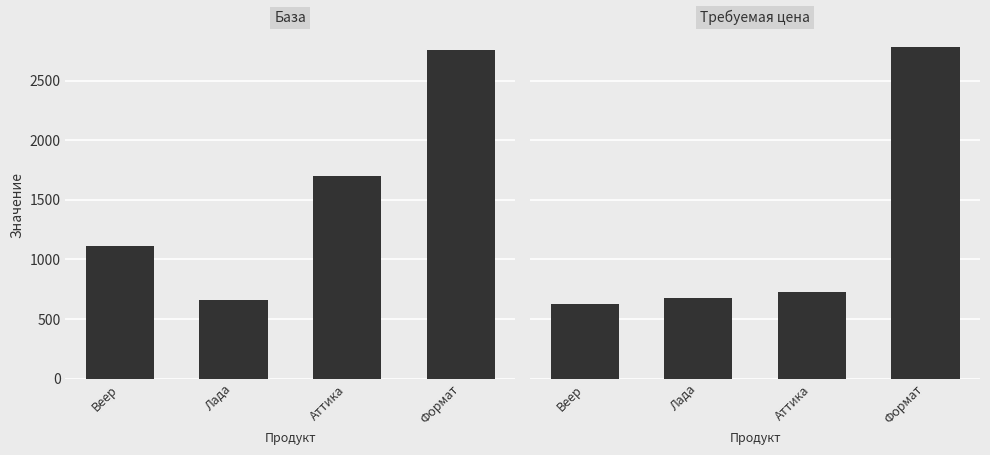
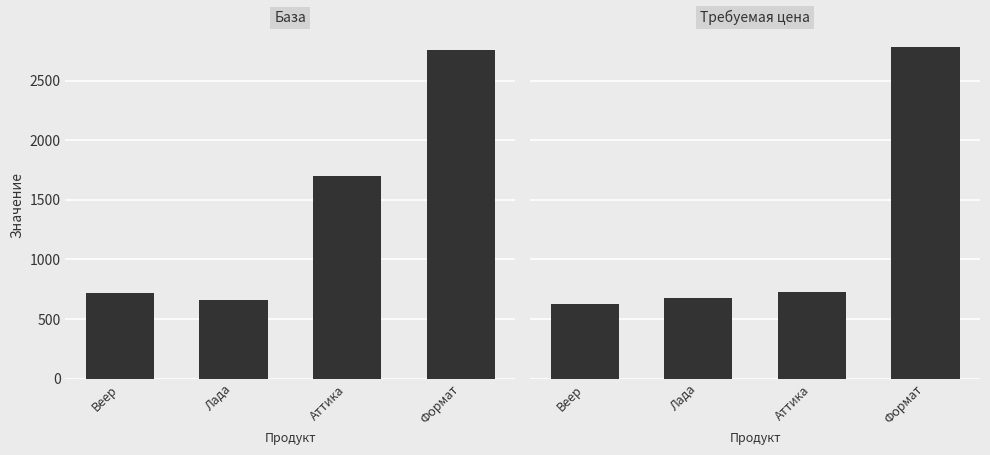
База, Веер: 1110 -> 720
